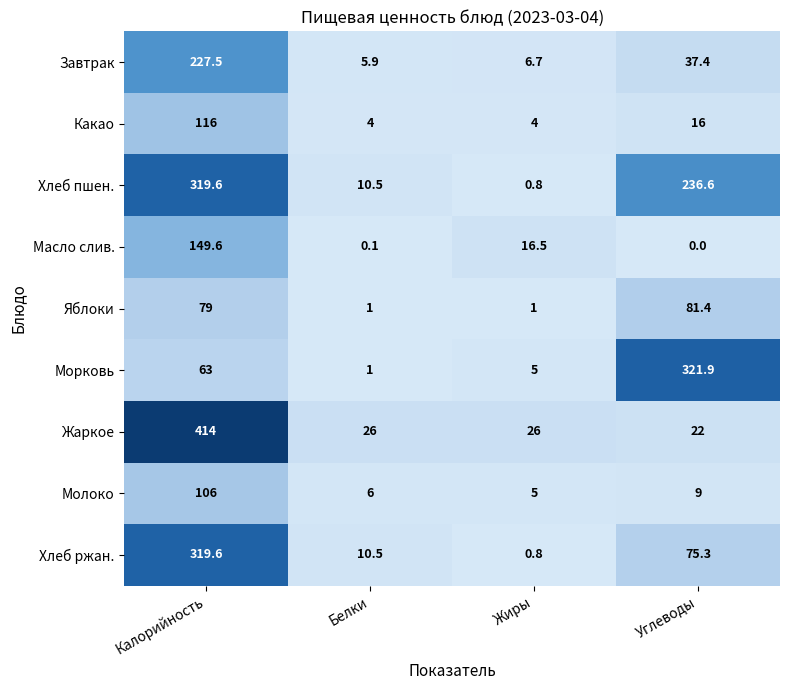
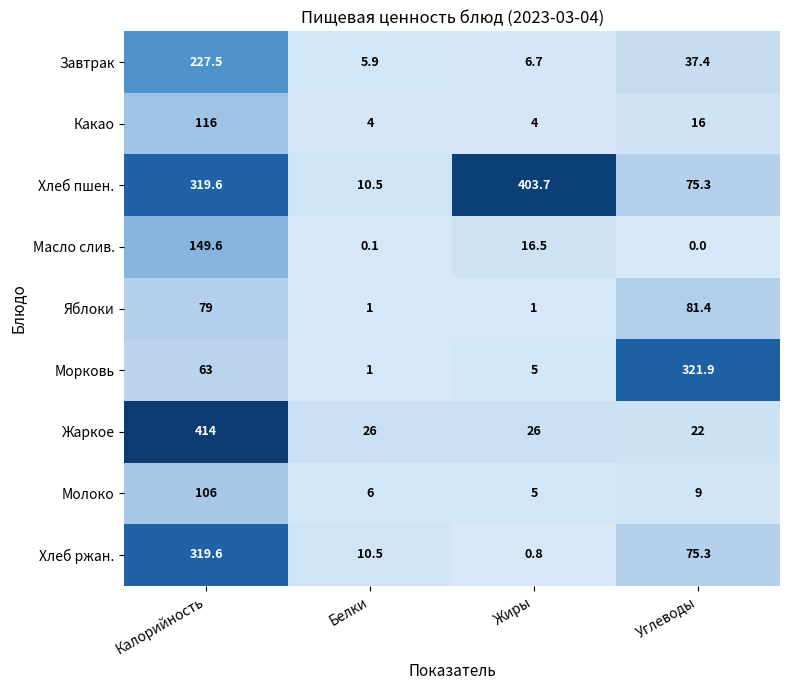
Хлеб пшен., Жиры: 0.8 -> 403.7
Хлеб пшен., Углеводы: 236.6 -> 75.3
